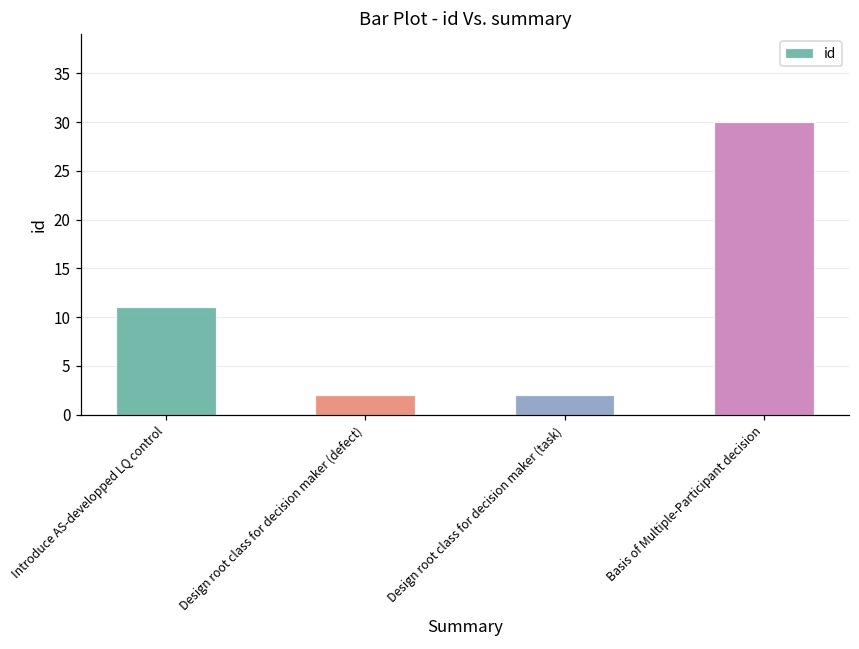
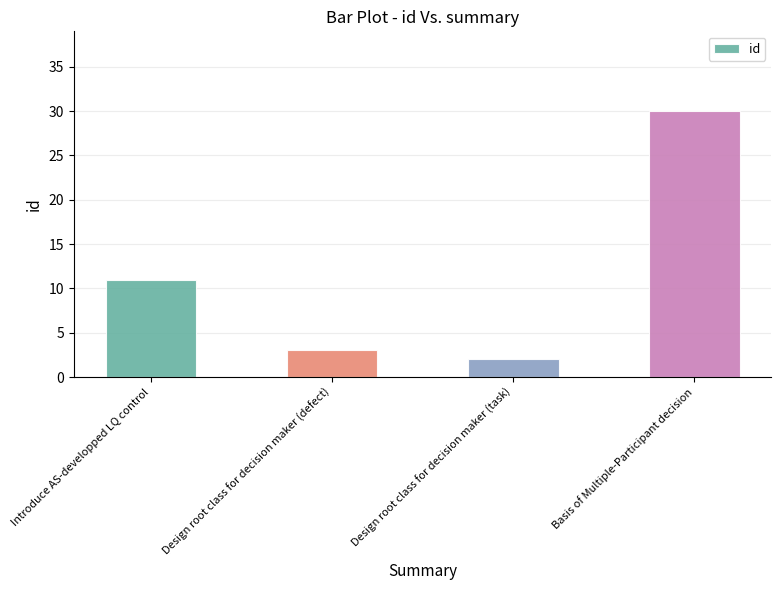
Design root class for decision maker (defect): 2 -> 3
